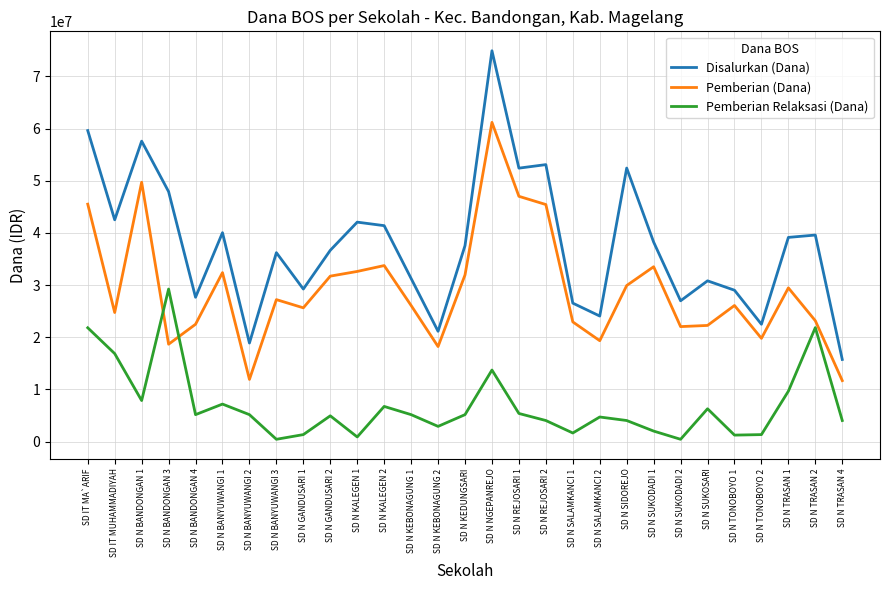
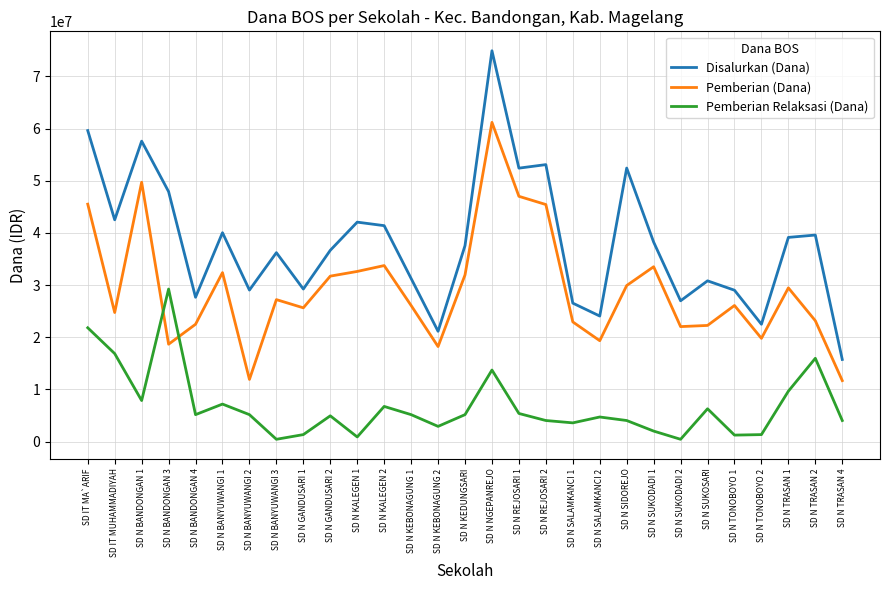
Disalurkan (Dana), SD N BANYUWANGI 2: 19000000 -> 29000000
Pemberian Relaksasi (Dana), SD N SALAMKANCI 1: 2000000 -> 4000000
Pemberian Relaksasi (Dana), SD N TRASAN 2: 22000000 -> 16000000
